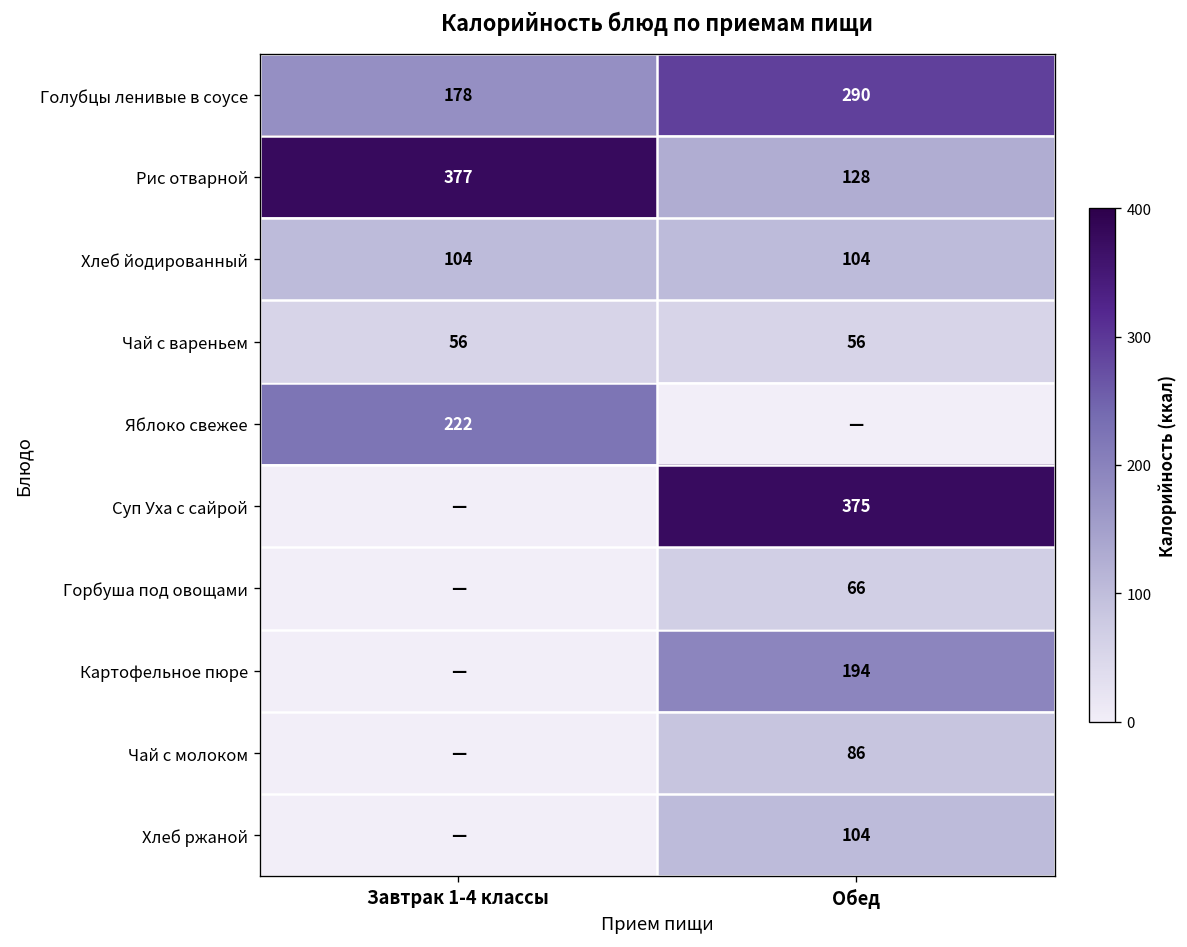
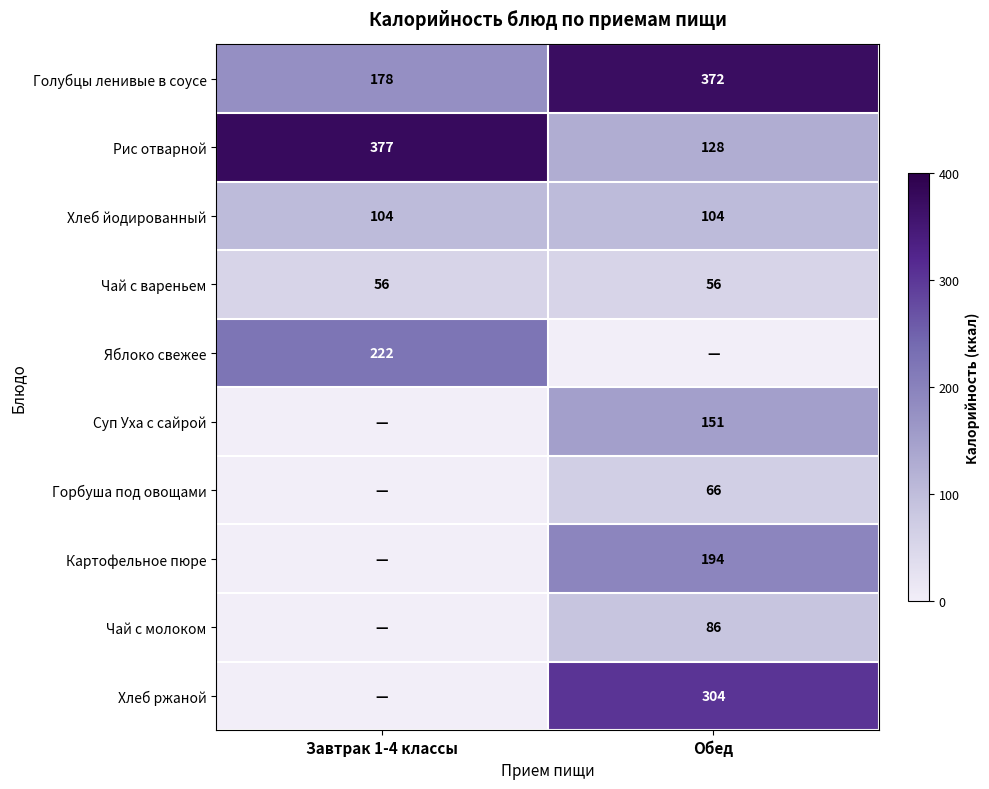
Голубцы ленивые в соусе, Обед: 290 -> 372
Суп Уха с сайрой, Обед: 375 -> 151
Хлеб ржаной, Обед: 104 -> 304
